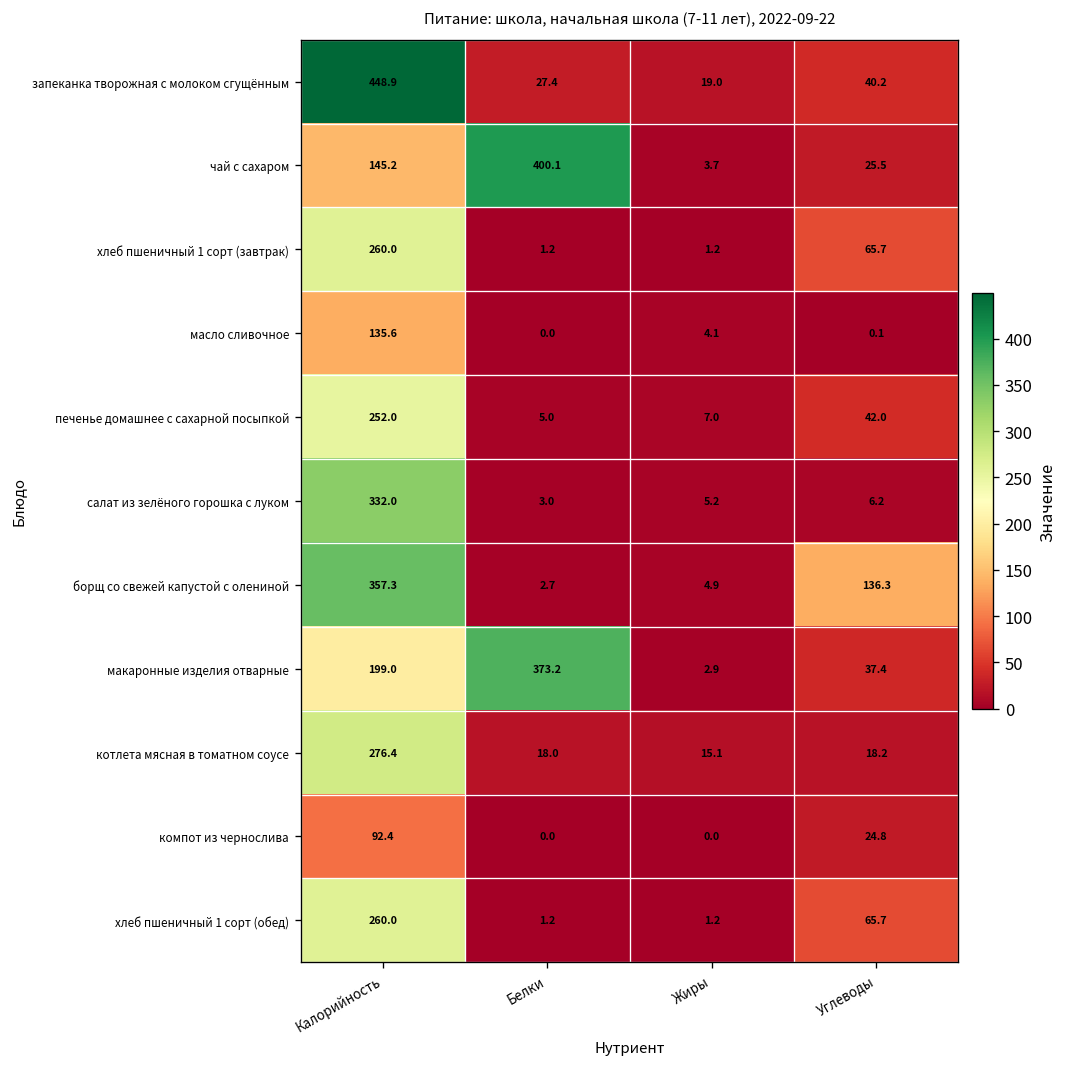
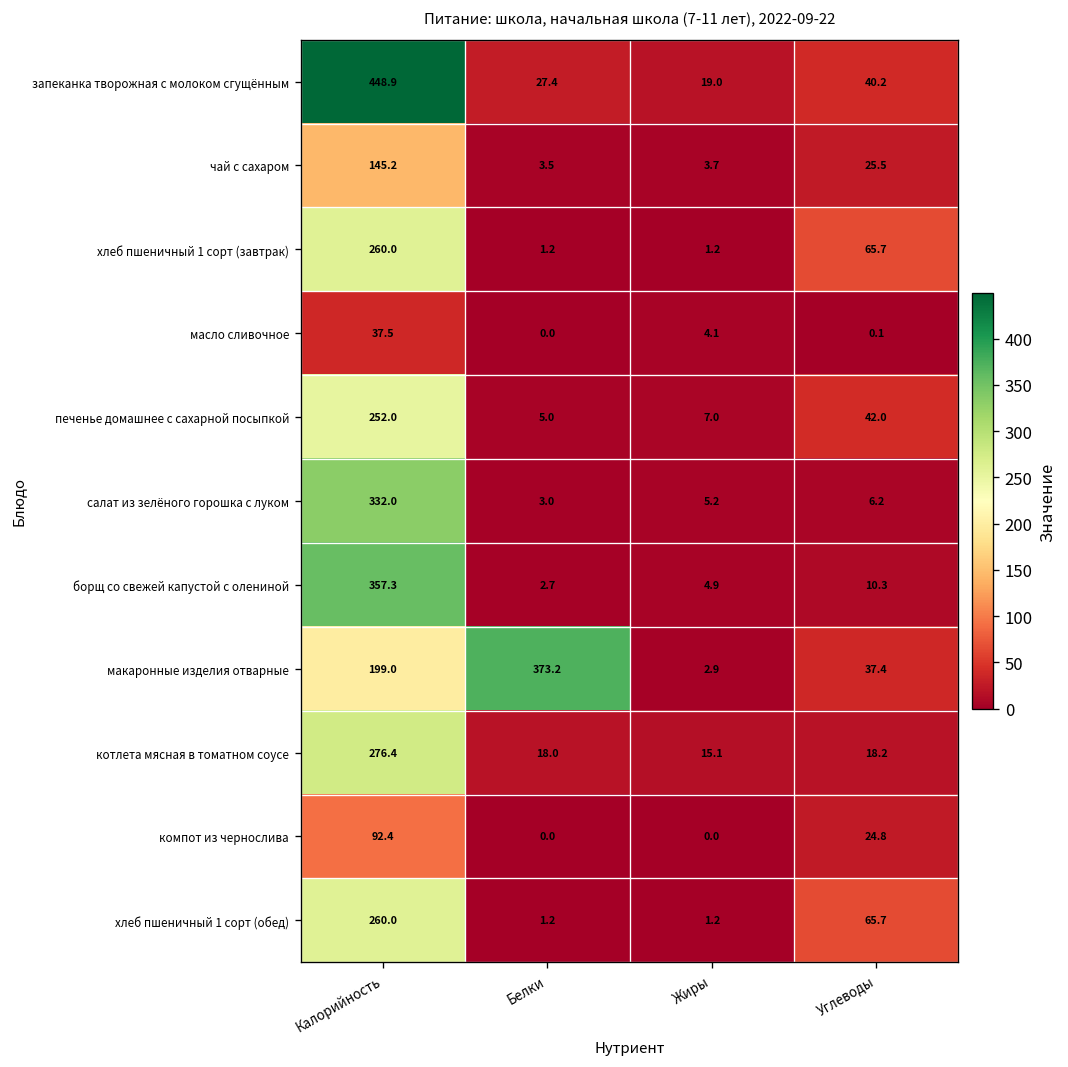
чай с сахаром, Белки: 400.1 -> 3.5
масло сливочное, Калорийность: 135.6 -> 37.5
борщ со свежей капустой с олениной, Углеводы: 136.3 -> 10.3
